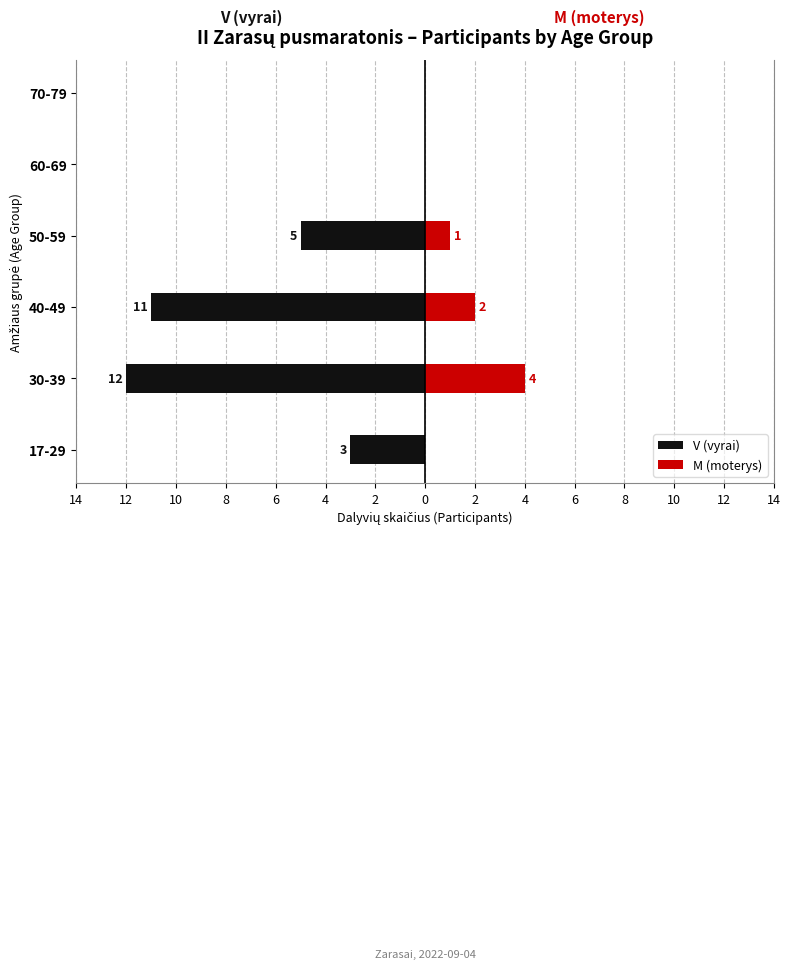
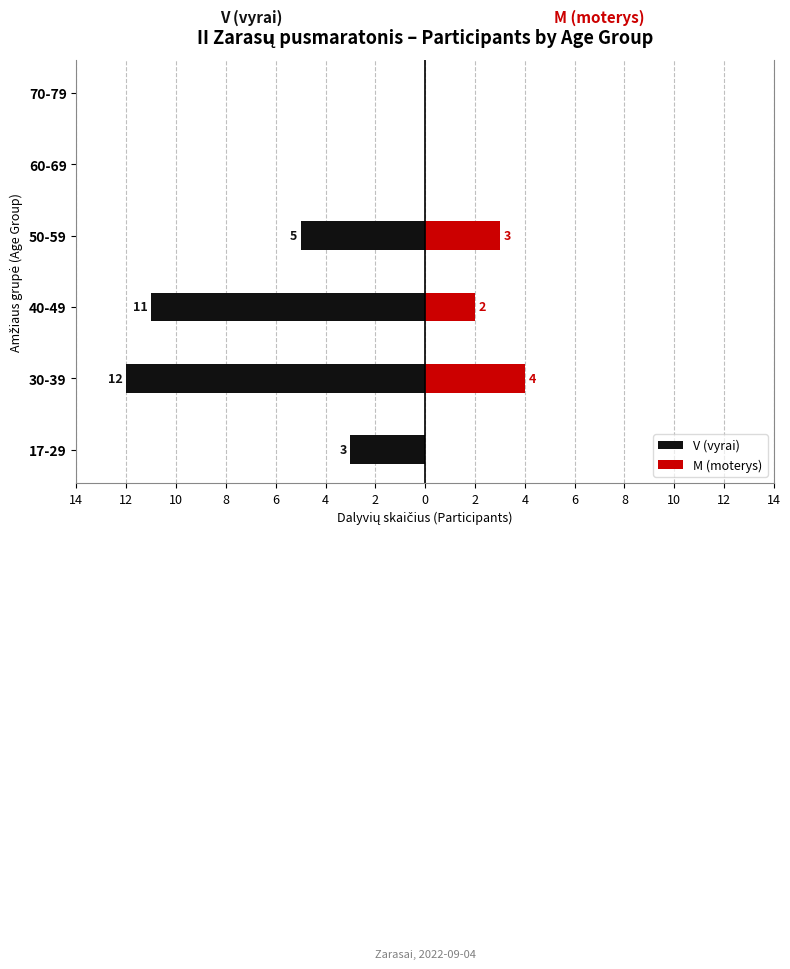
M (moterys), 50-59: 1 -> 3
